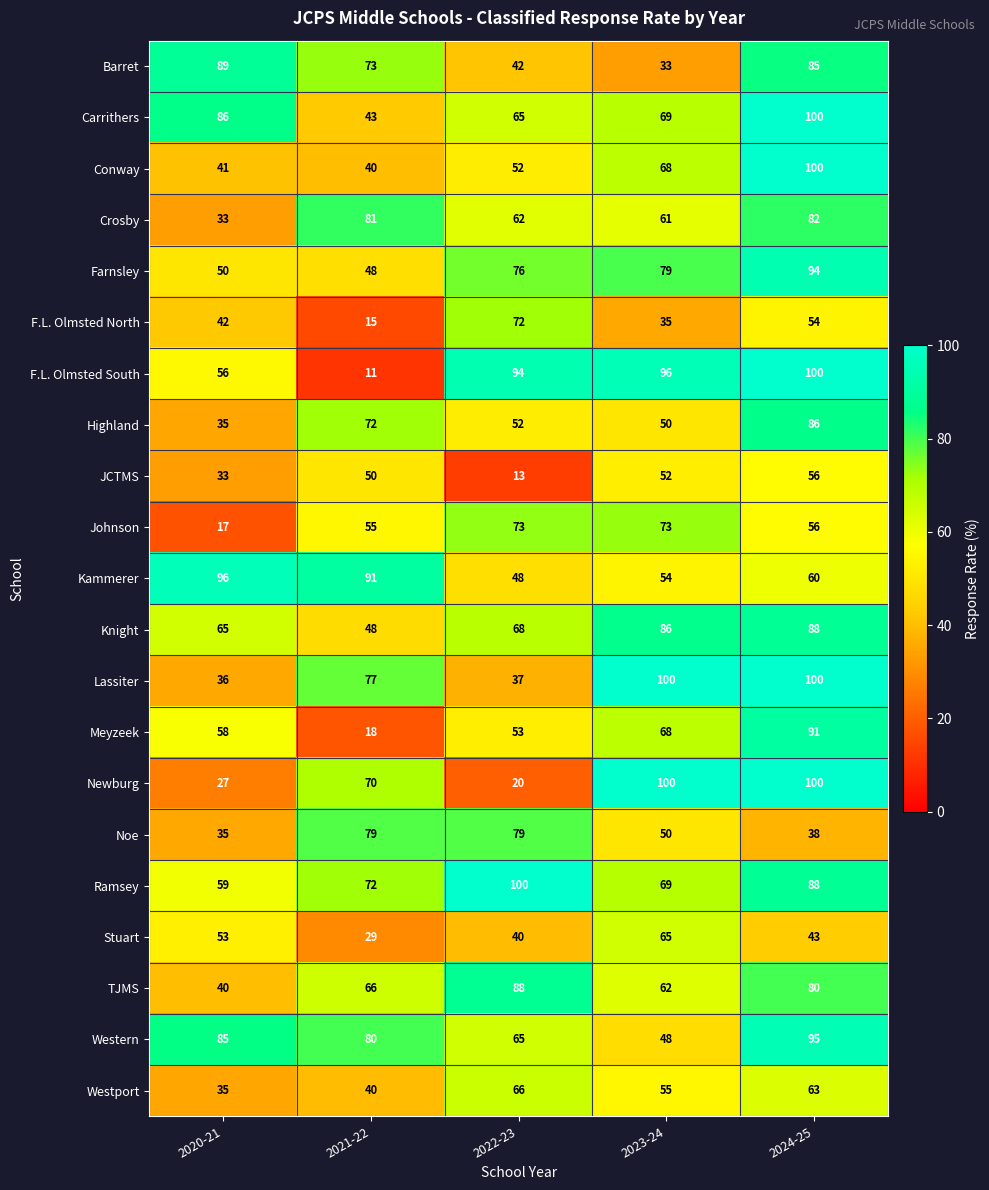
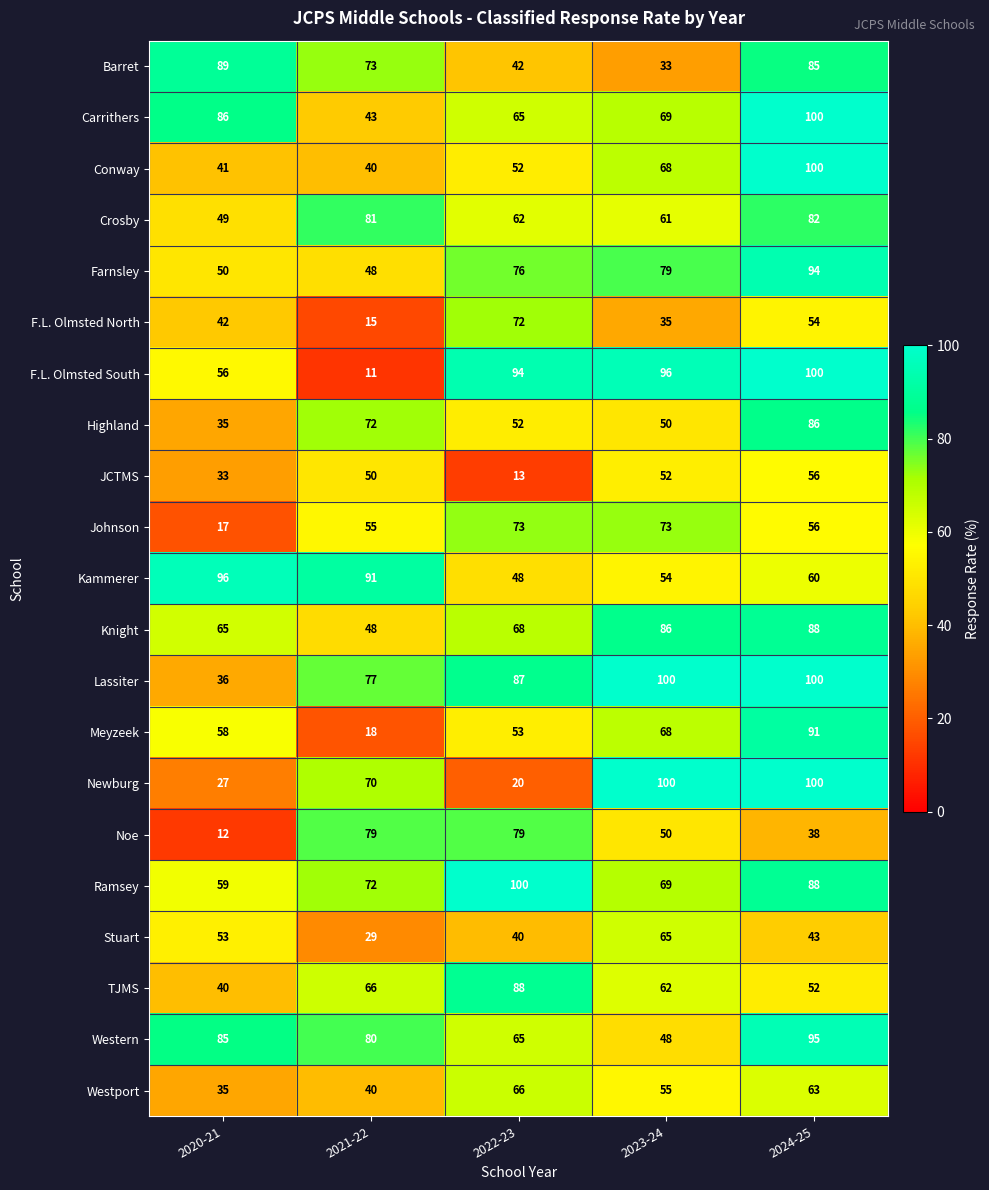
Crosby, 2020-21: 33 -> 49
Lassiter, 2022-23: 37 -> 87
Noe, 2020-21: 35 -> 12
TJMS, 2024-25: 80 -> 52
